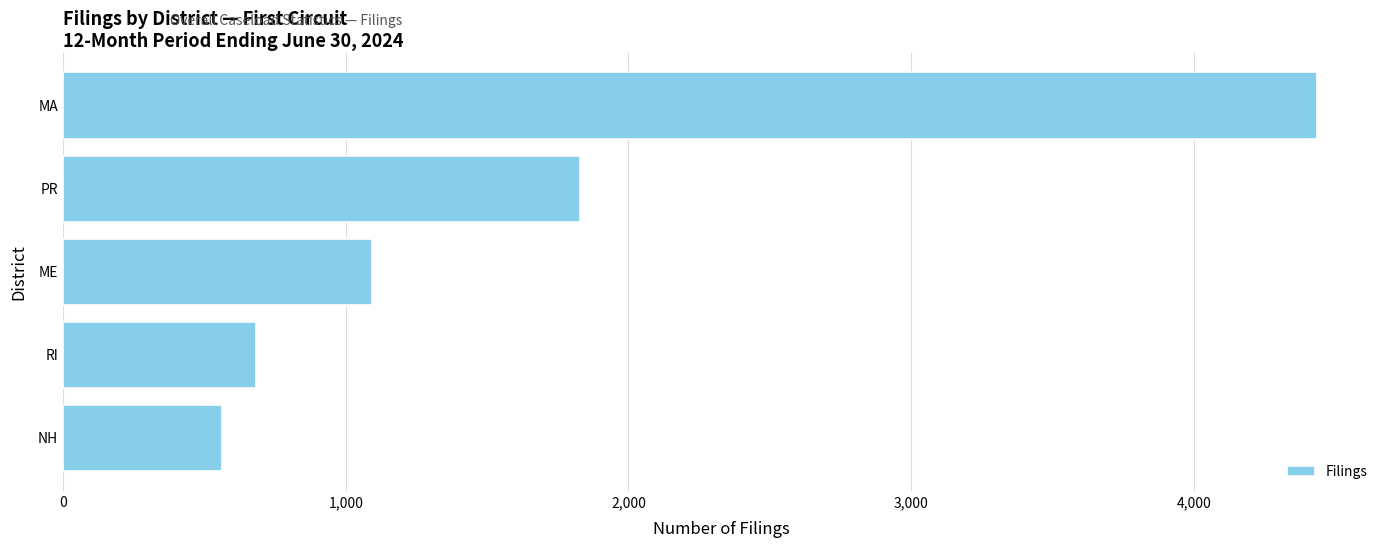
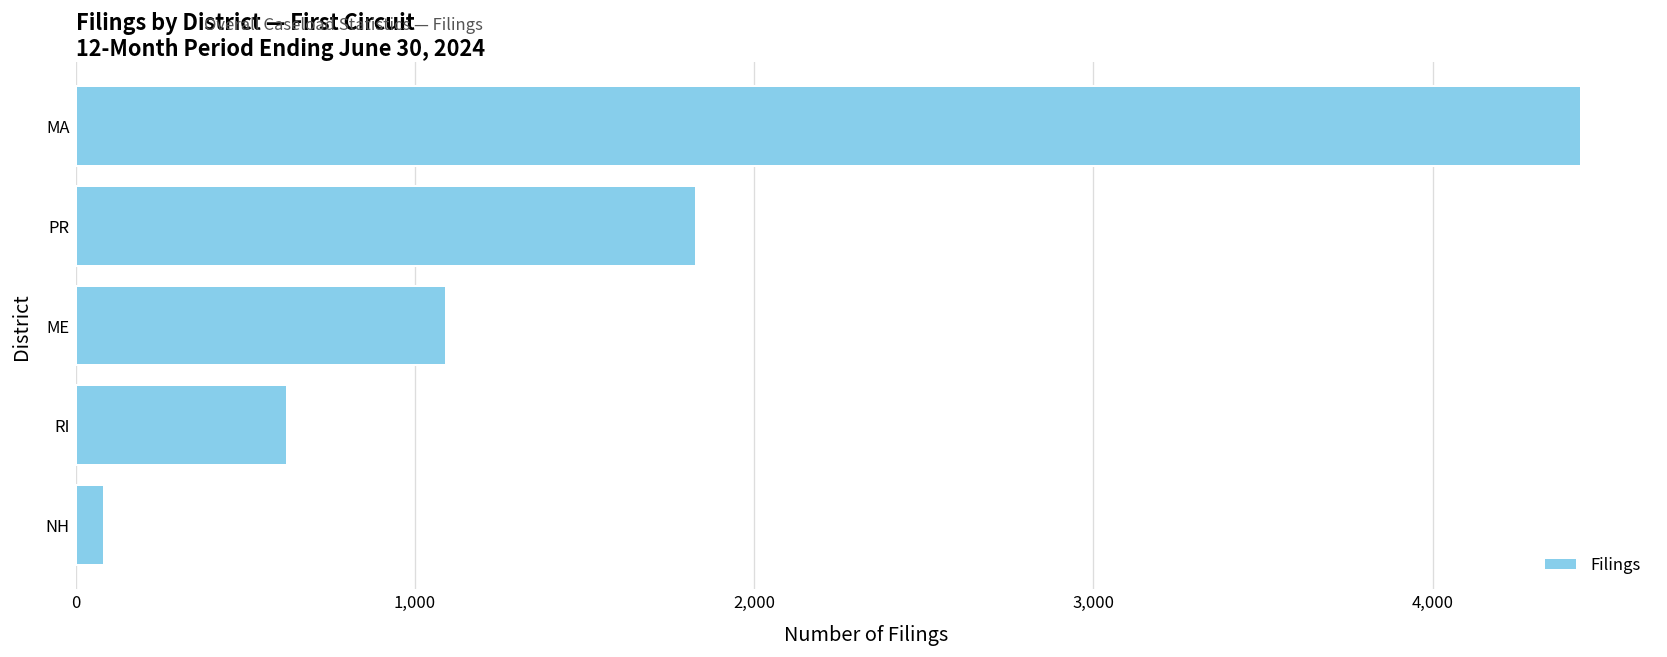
RI: 680 -> 620
NH: 560 -> 80
